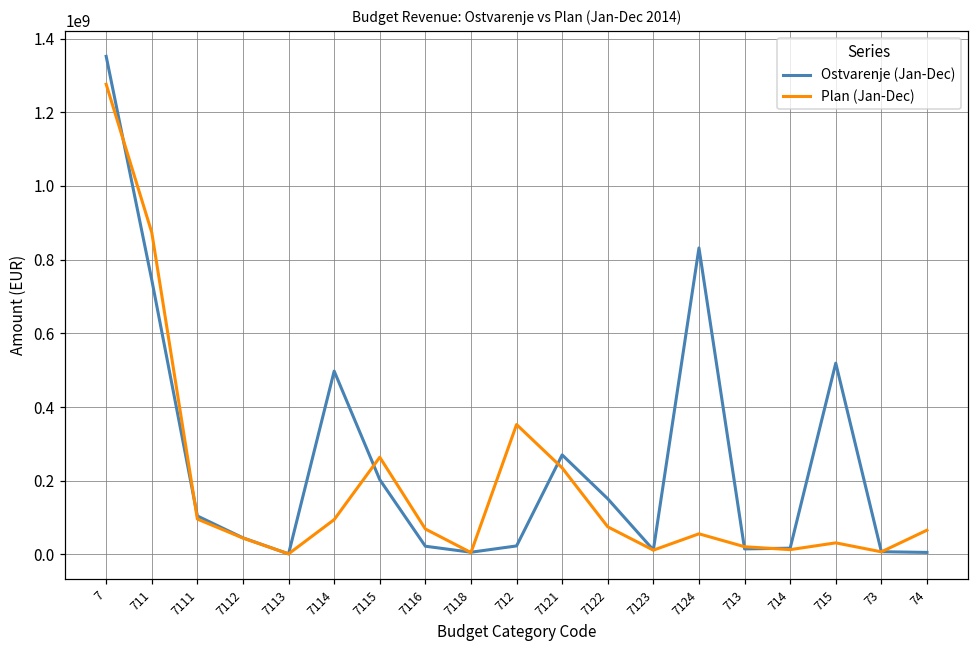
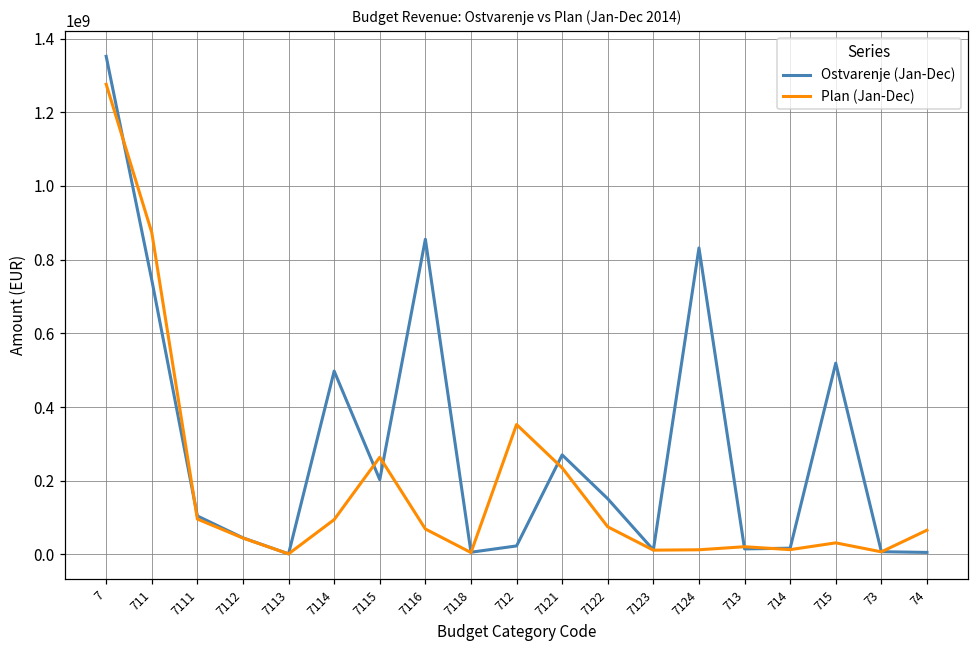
Ostvarenje (Jan-Dec), 7116: 20000000 -> 860000000
Plan (Jan-Dec), 7124: 60000000 -> 10000000
